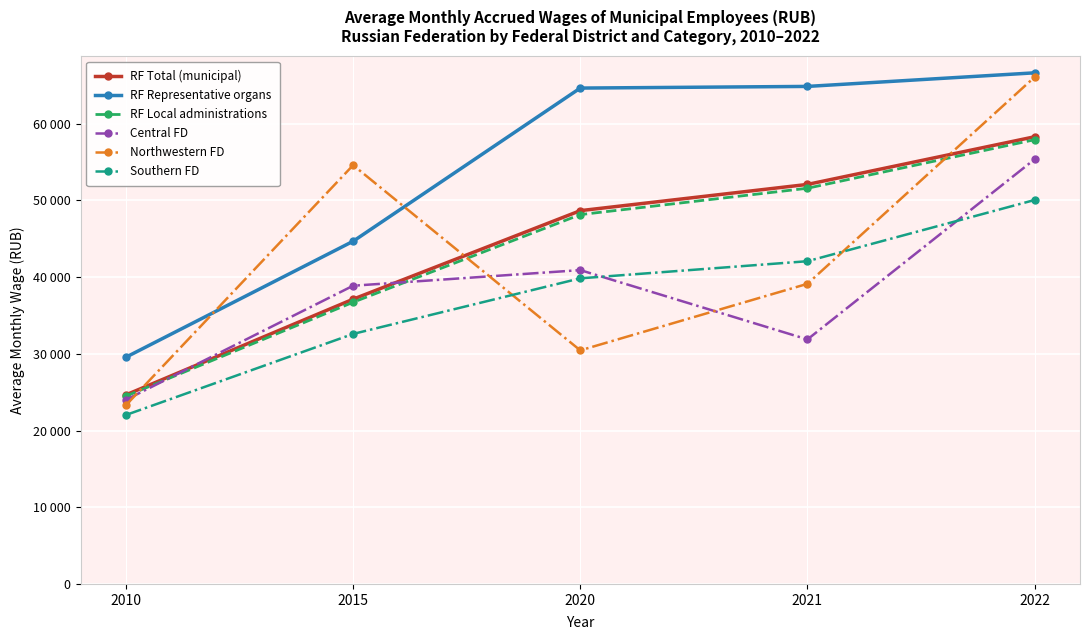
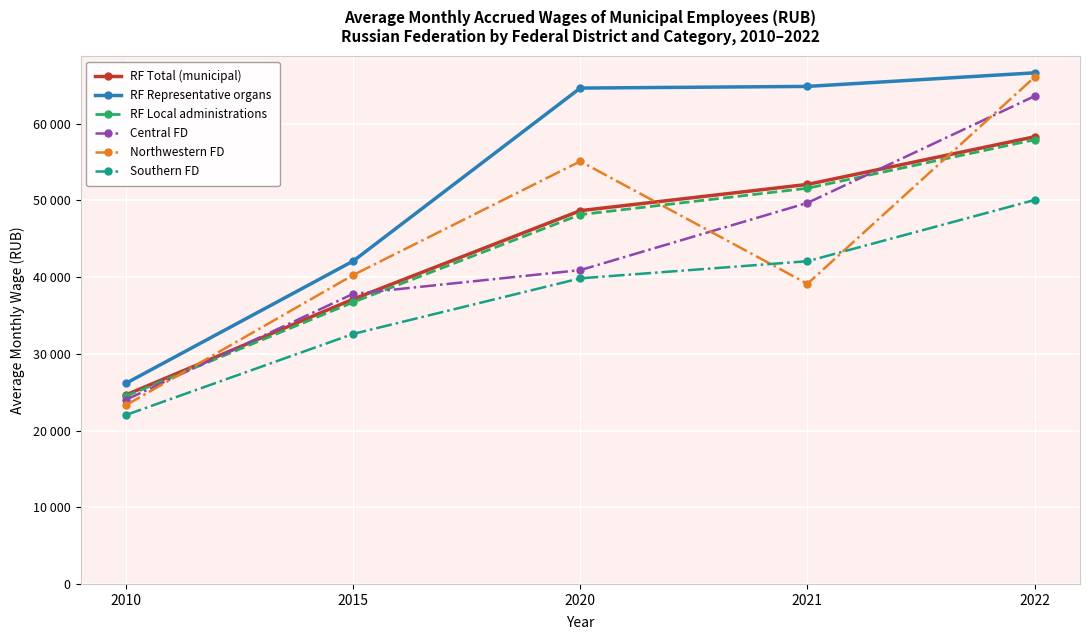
RF Representative organs, 2010: 30000 -> 26000
RF Representative organs, 2015: 45000 -> 42000
Central FD, 2015: 39000 -> 38000
Northwestern FD, 2015: 55000 -> 40000
Northwestern FD, 2020: 30000 -> 55000
Central FD, 2021: 32000 -> 50000
Central FD, 2022: 55000 -> 64000
